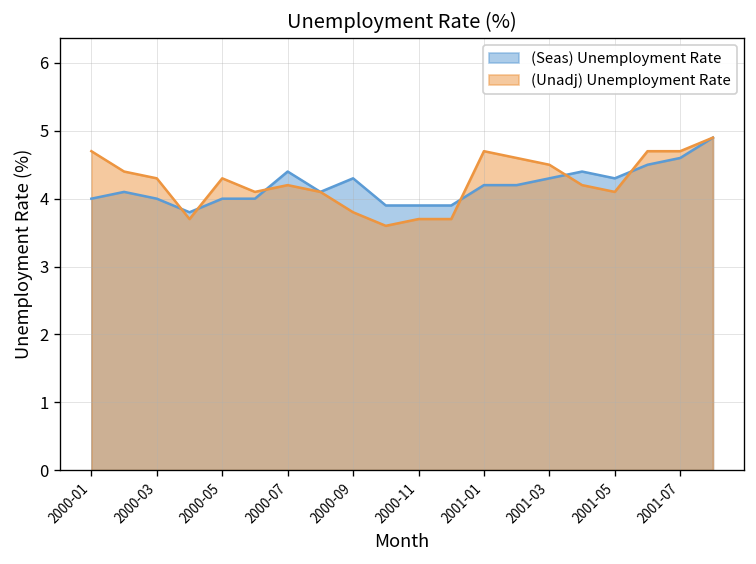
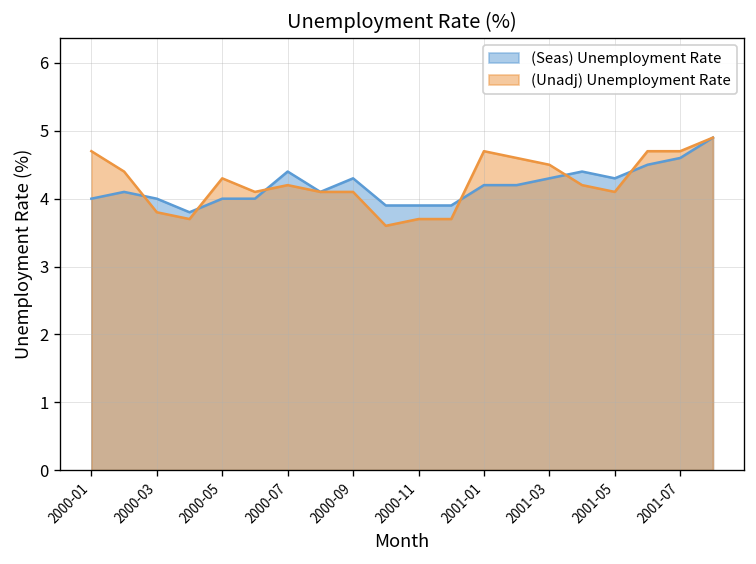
(Unadj) Unemployment Rate, 2000-03: 4.3 -> 3.8
(Unadj) Unemployment Rate, 2000-09: 3.8 -> 4.1
